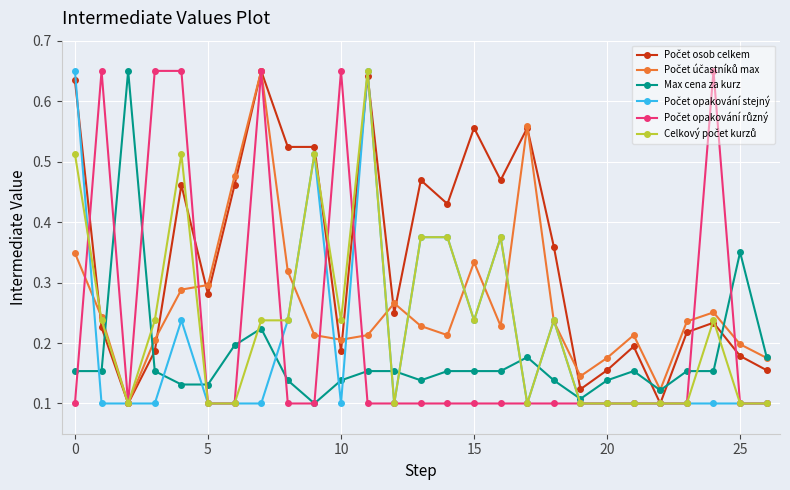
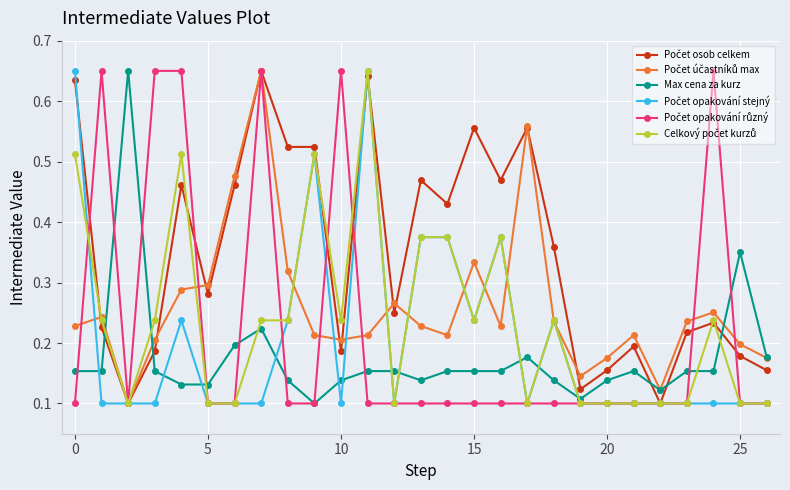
Počet účastníků max, 0: 0.35 -> 0.23
